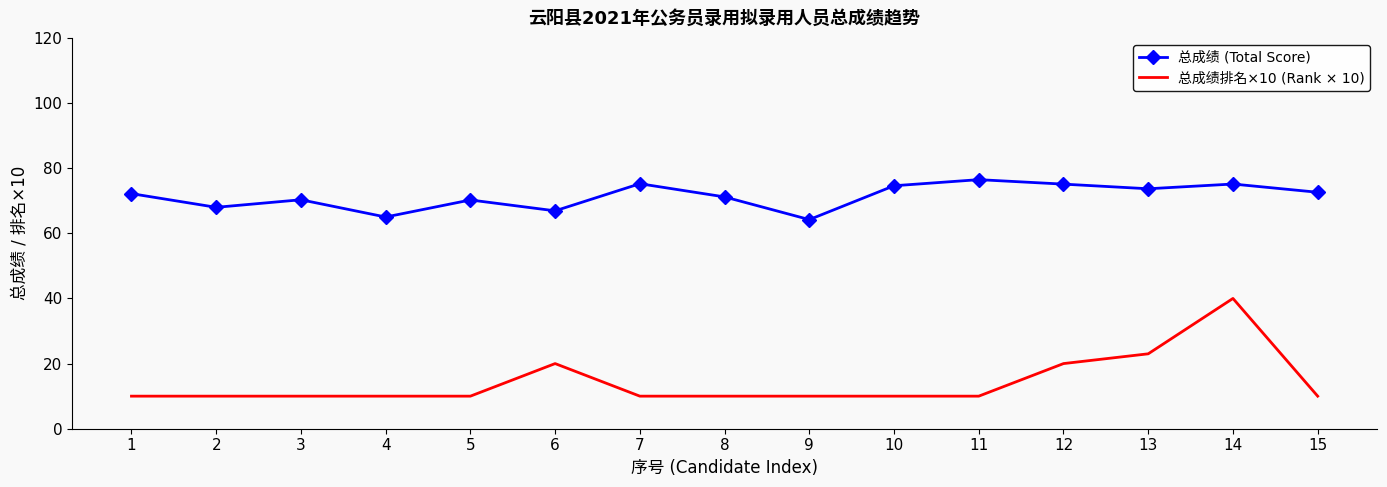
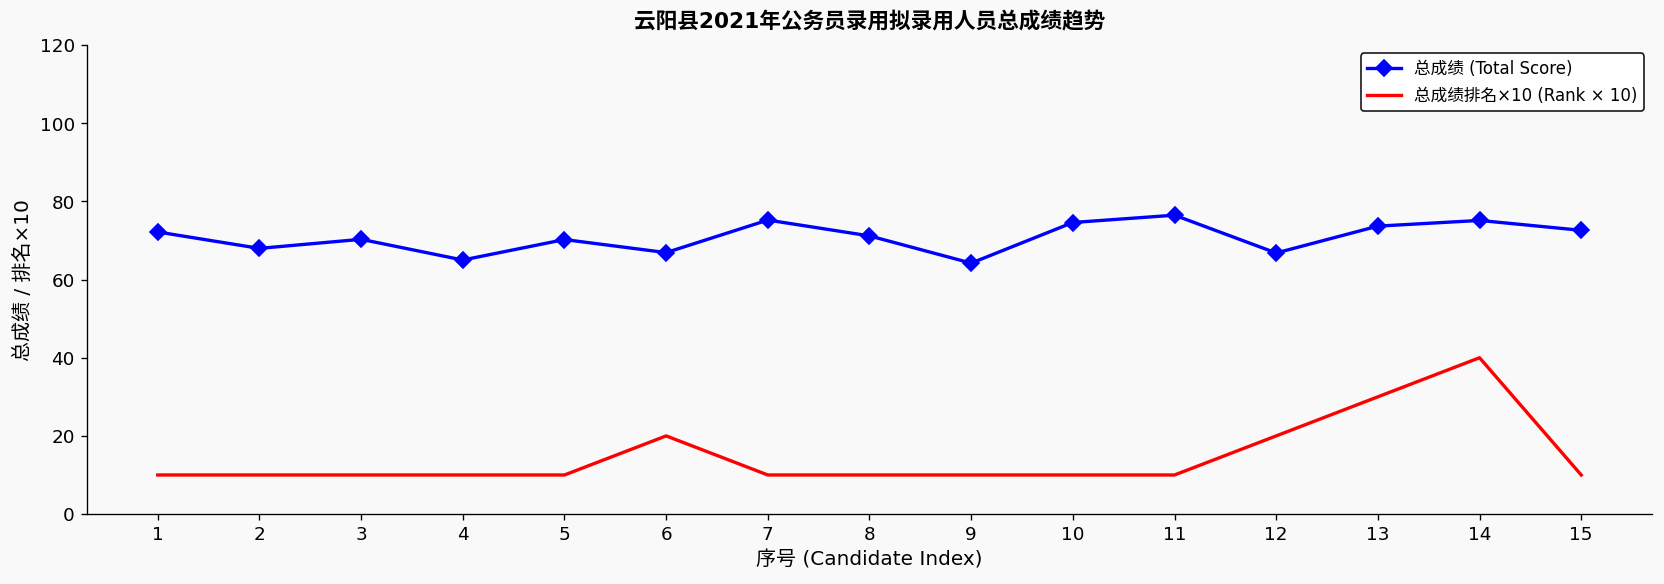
总成绩 (Total Score), 12: 75 -> 67
总成绩排名×10 (Rank × 10), 13: 23 -> 30
